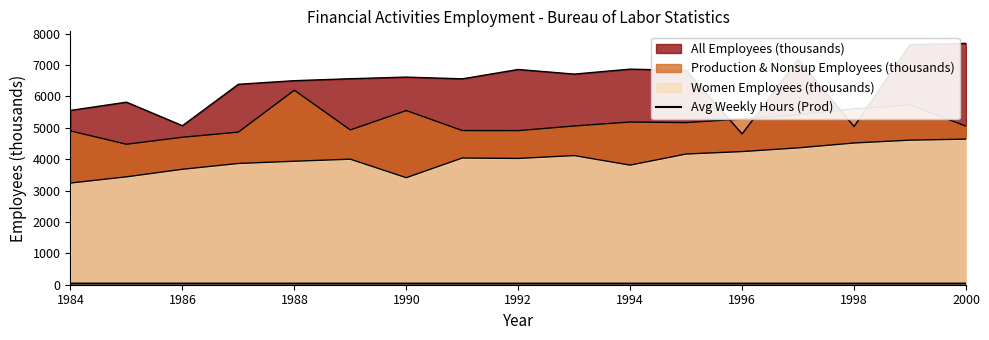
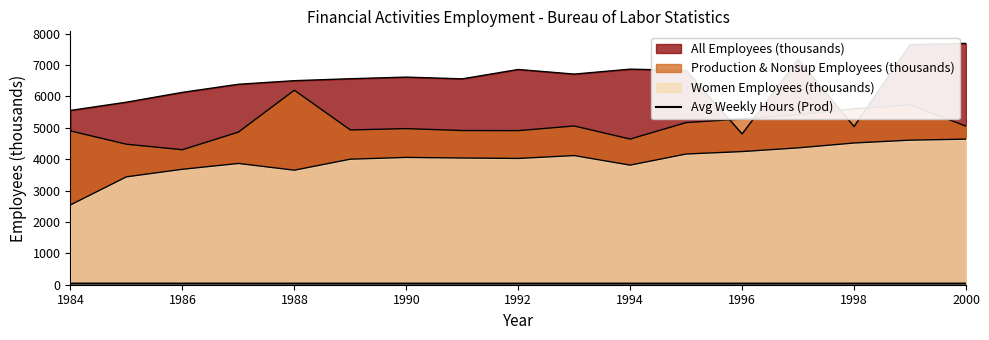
Women Employees (thousands), 1984: 3200 -> 2500
All Employees (thousands), 1986: 5100 -> 6100
Production & Nonsup Employees (thousands), 1986: 4700 -> 4300
Women Employees (thousands), 1988: 3900 -> 3600
Production & Nonsup Employees (thousands), 1990: 5500 -> 5000
Women Employees (thousands), 1990: 3400 -> 4100
Production & Nonsup Employees (thousands), 1994: 5200 -> 4600
